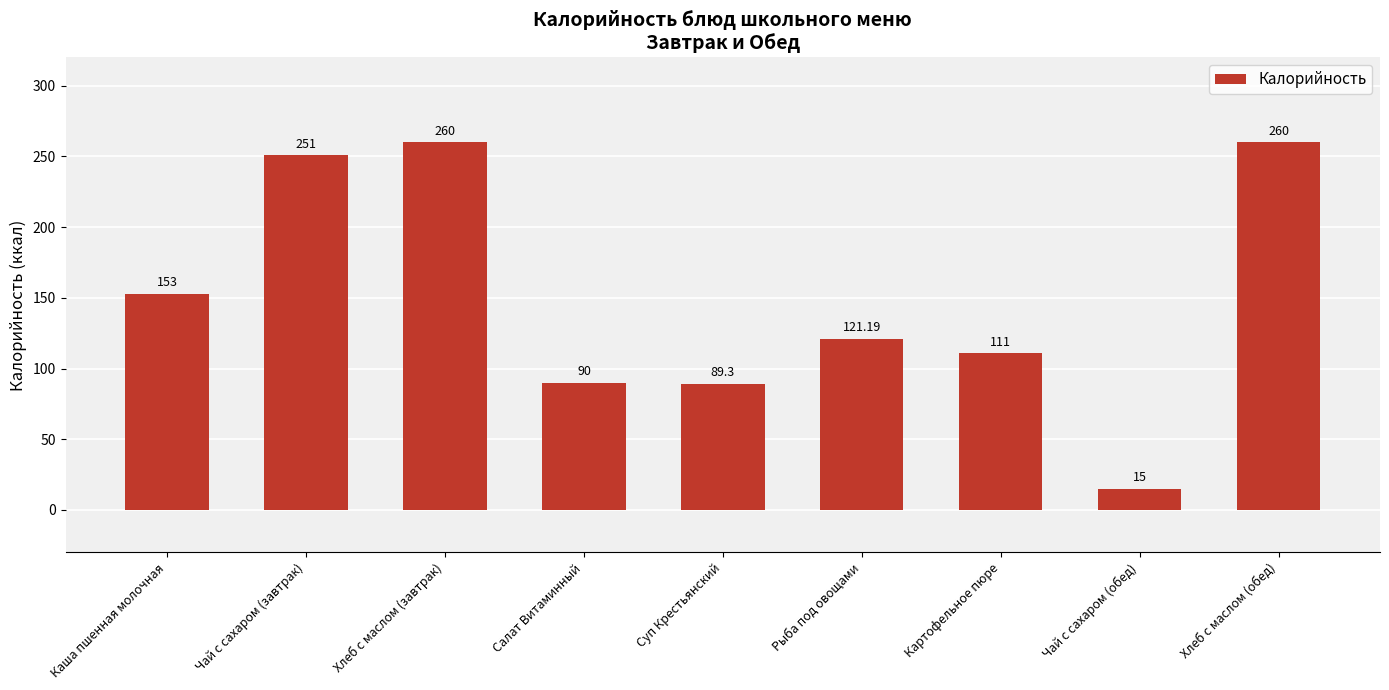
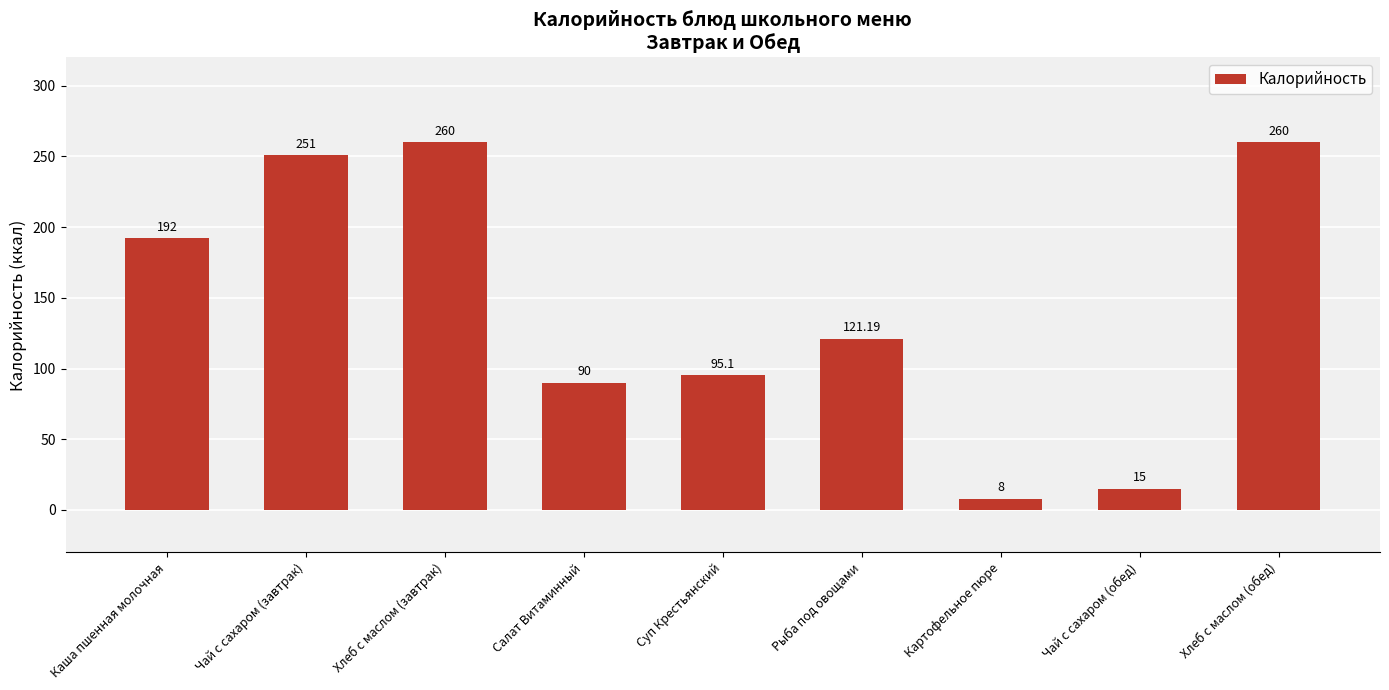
Каша пшенная молочная: 153 -> 192
Суп Крестьянский: 89.3 -> 95.1
Картофельное пюре: 111 -> 8
